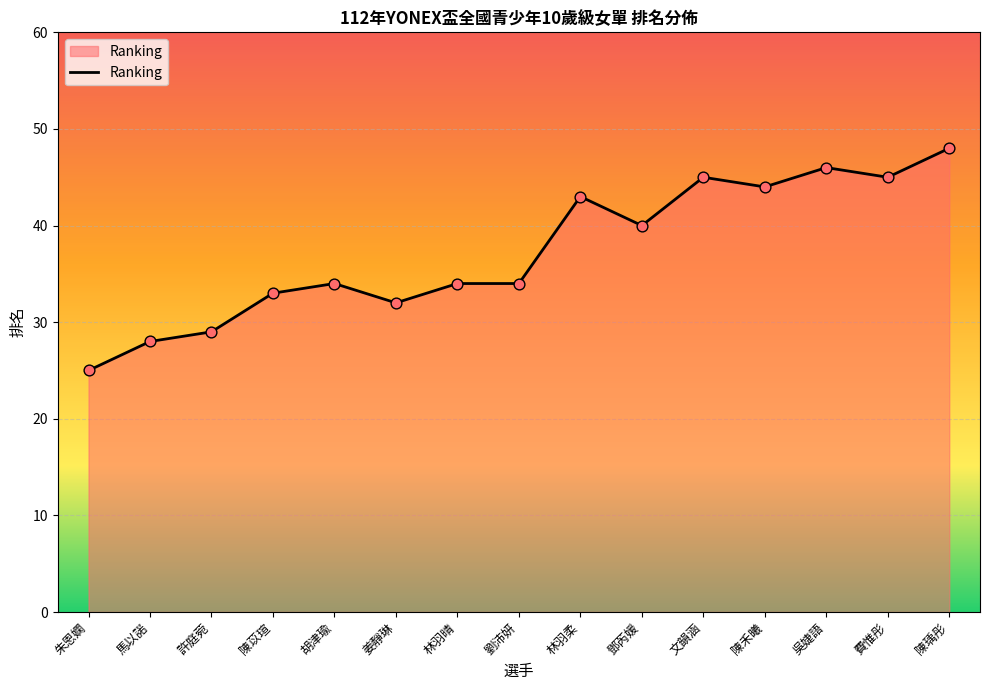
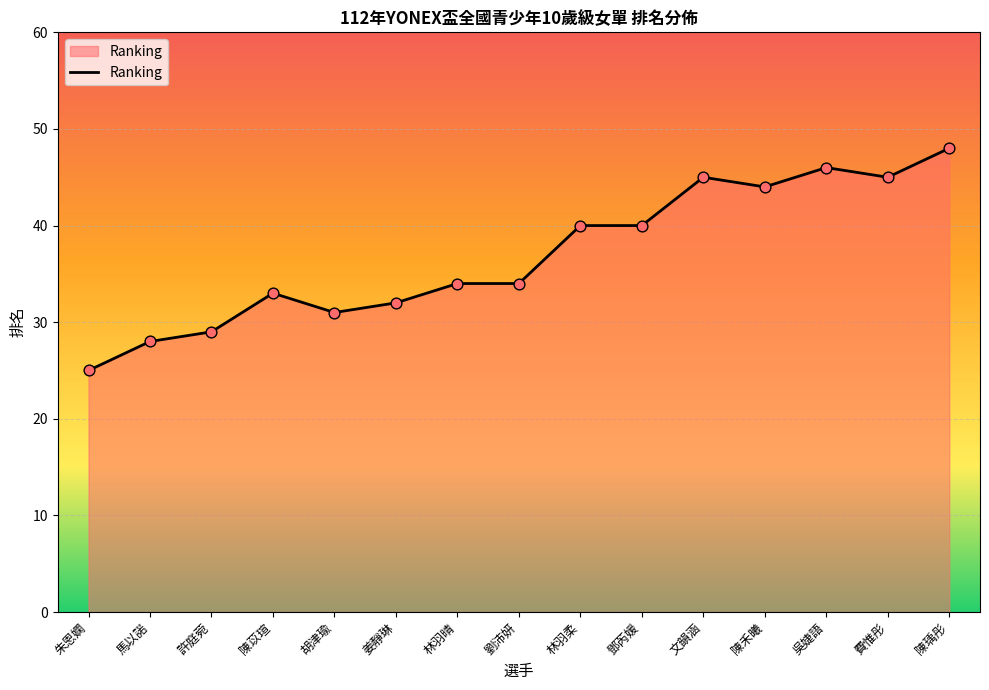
胡津瑜: 34 -> 31
林羽柔: 43 -> 40
